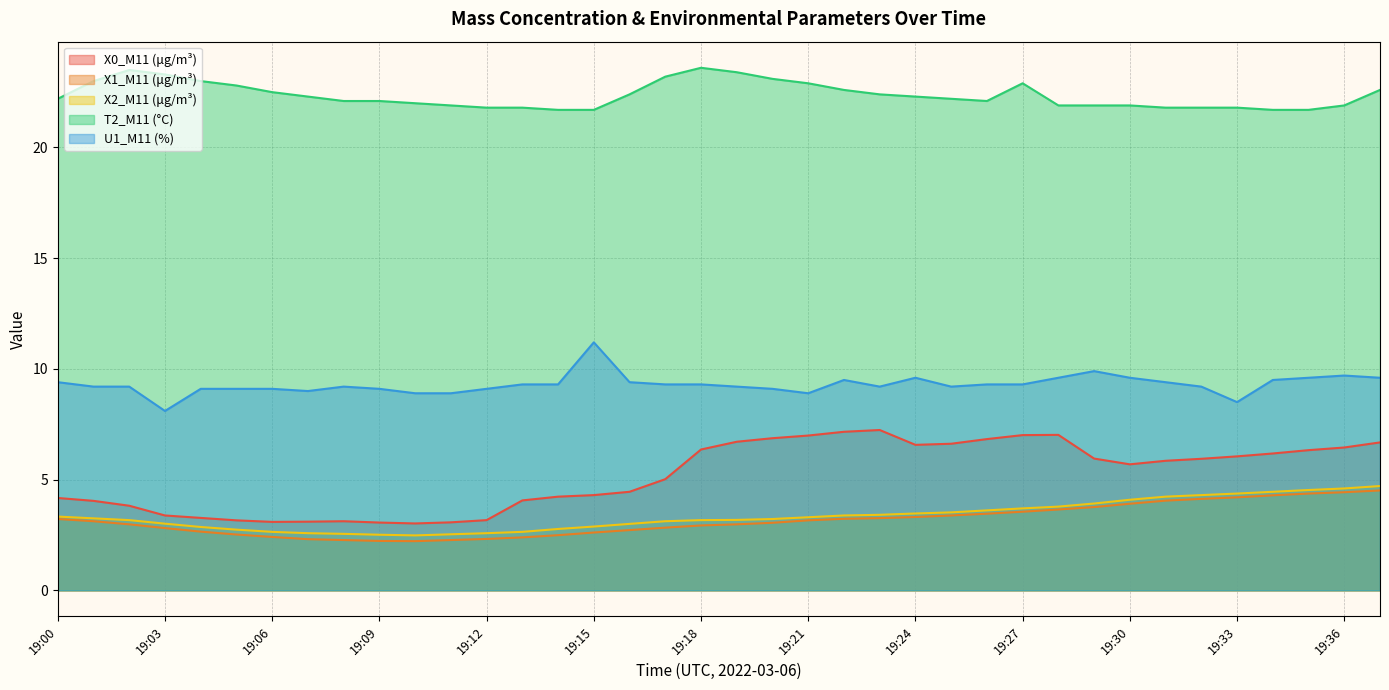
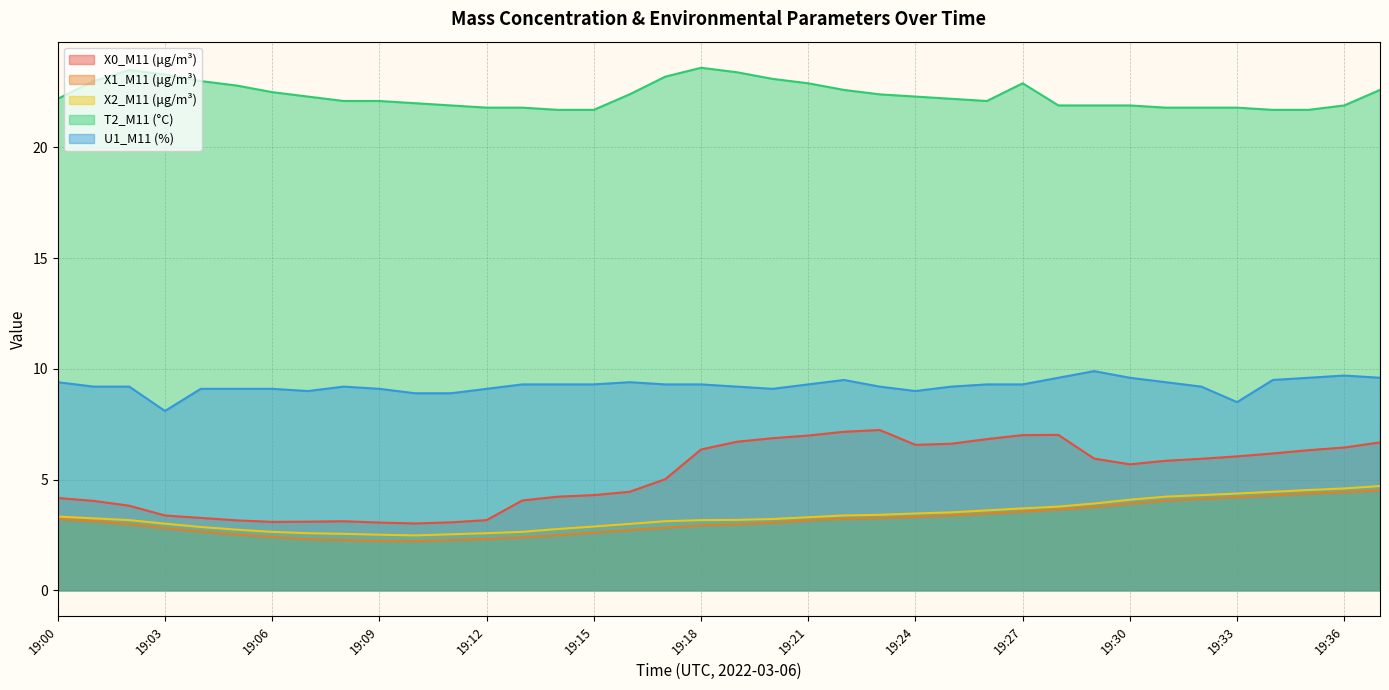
U1_M11 (%), 19:15: 11.2 -> 9.3
U1_M11 (%), 19:21: 8.9 -> 9.3
U1_M11 (%), 19:24: 9.6 -> 9.0
